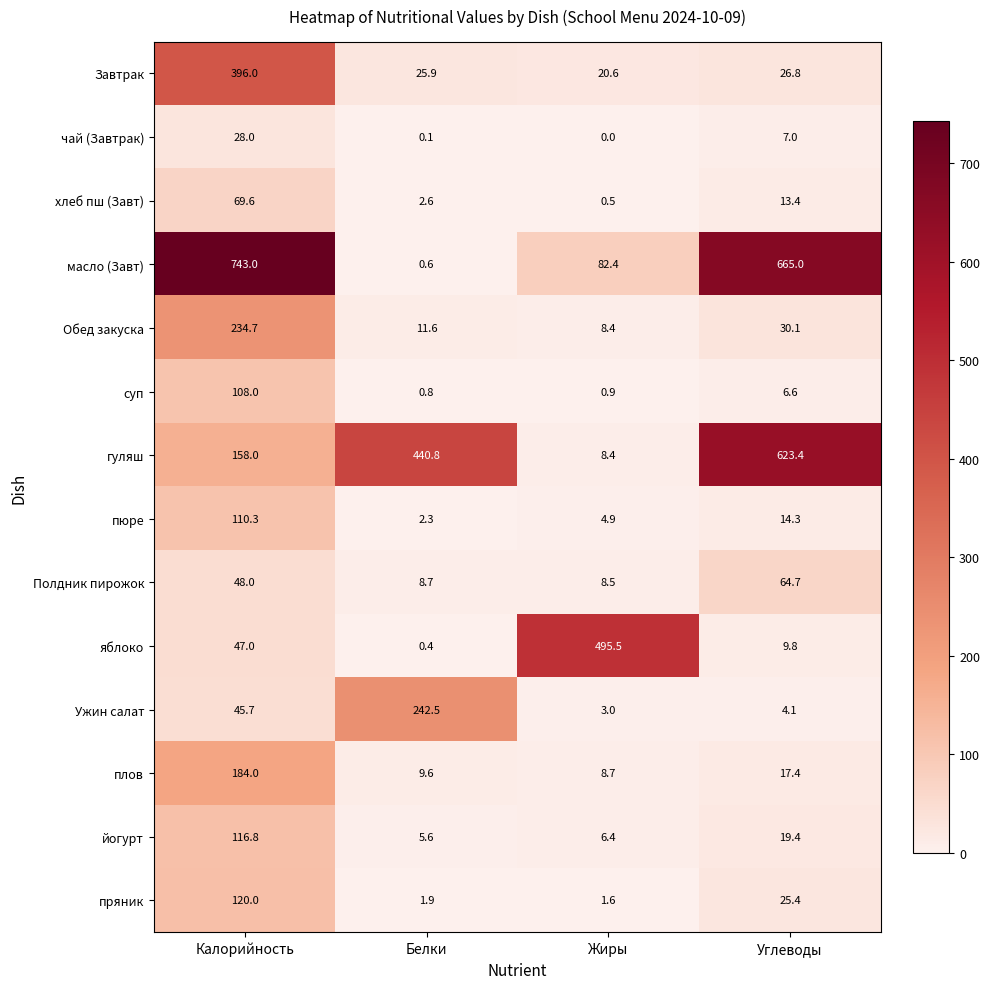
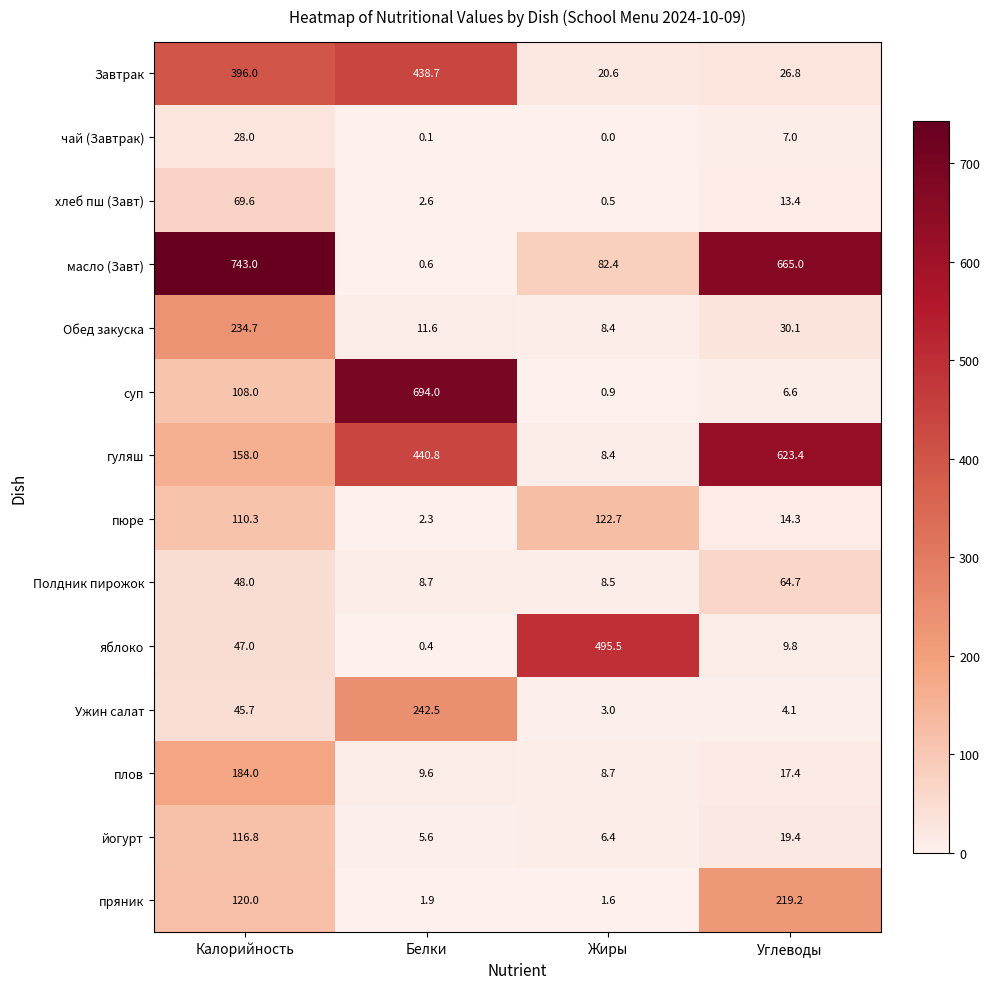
Завтрак, Белки: 25.9 -> 438.7
суп, Белки: 0.8 -> 694.0
пюре, Жиры: 4.9 -> 122.7
пряник, Углеводы: 25.4 -> 219.2
